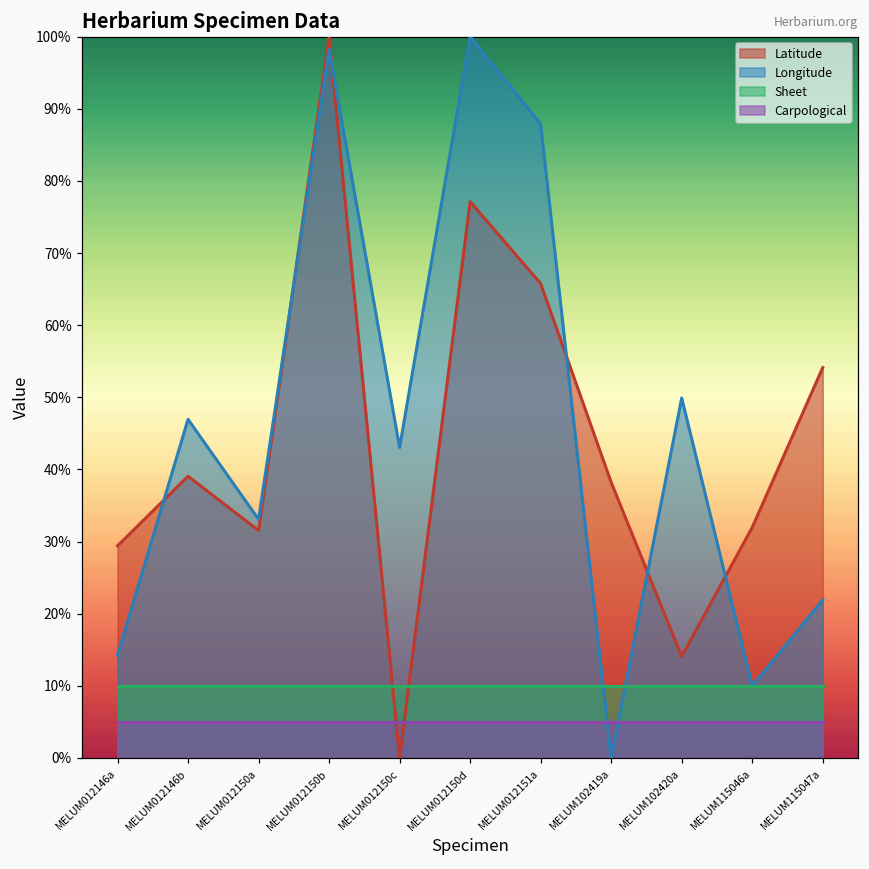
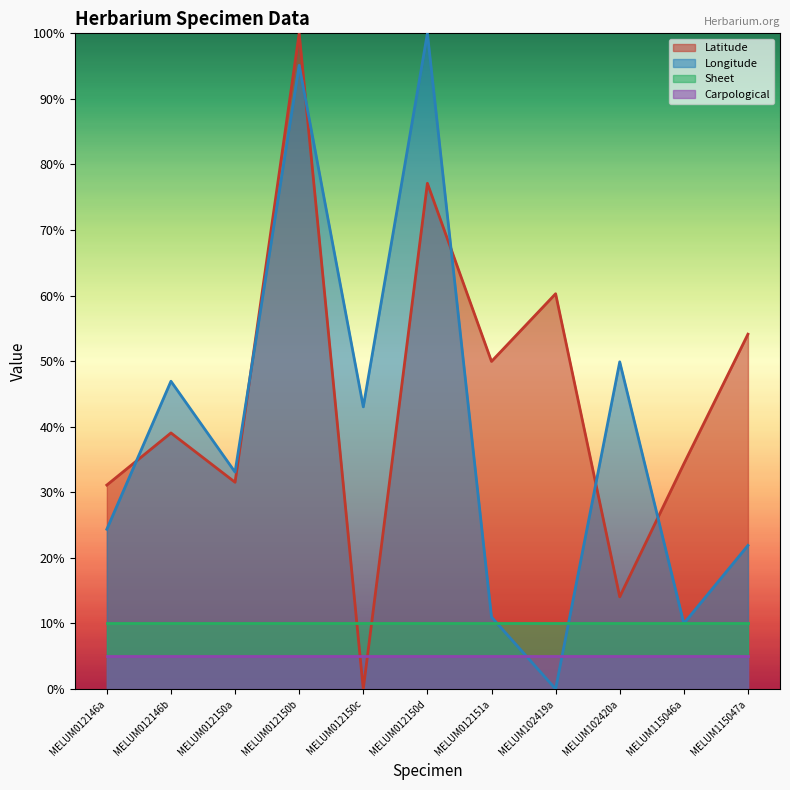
Latitude, MELUM012146a: 29% -> 31%
Longitude, MELUM012146a: 14% -> 24%
Longitude, MELUM012150b: 98% -> 95%
Latitude, MELUM012151a: 66% -> 50%
Longitude, MELUM012151a: 88% -> 11%
Latitude, MELUM102419a: 38% -> 60%
Latitude, MELUM115046a: 32% -> 34%
